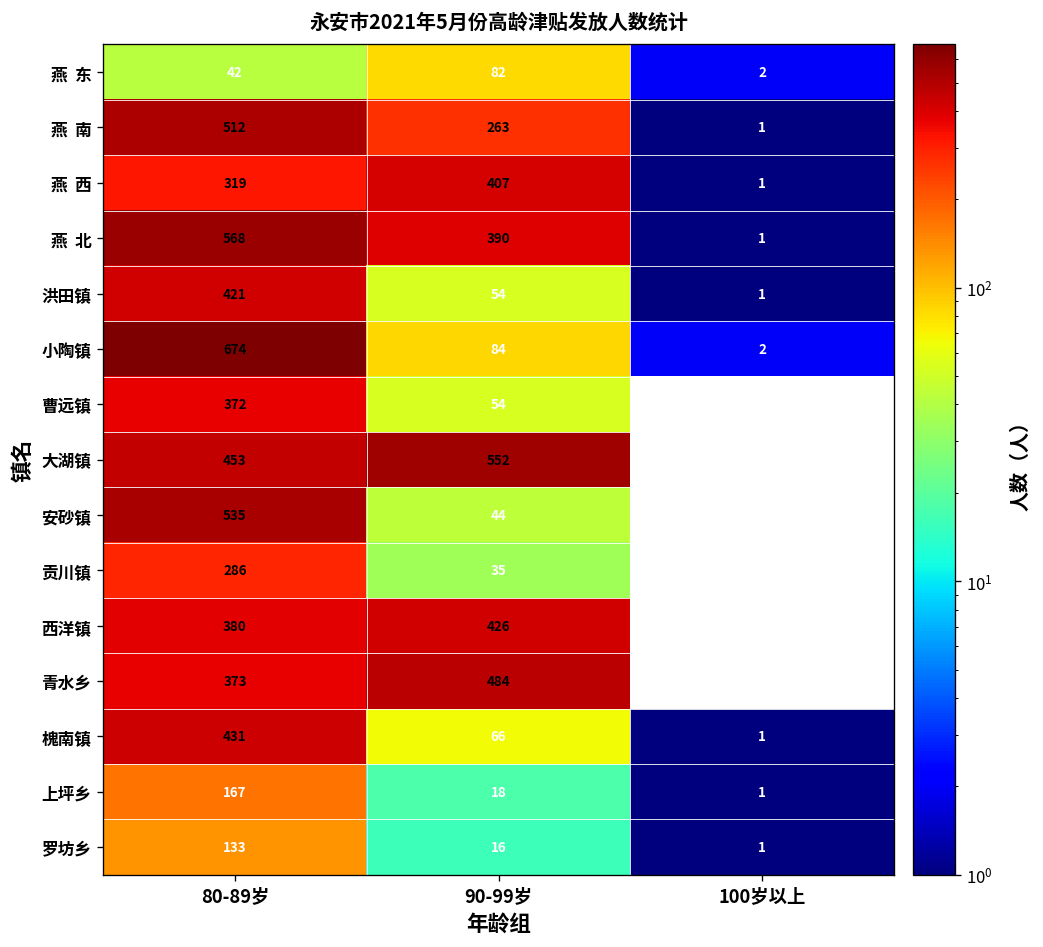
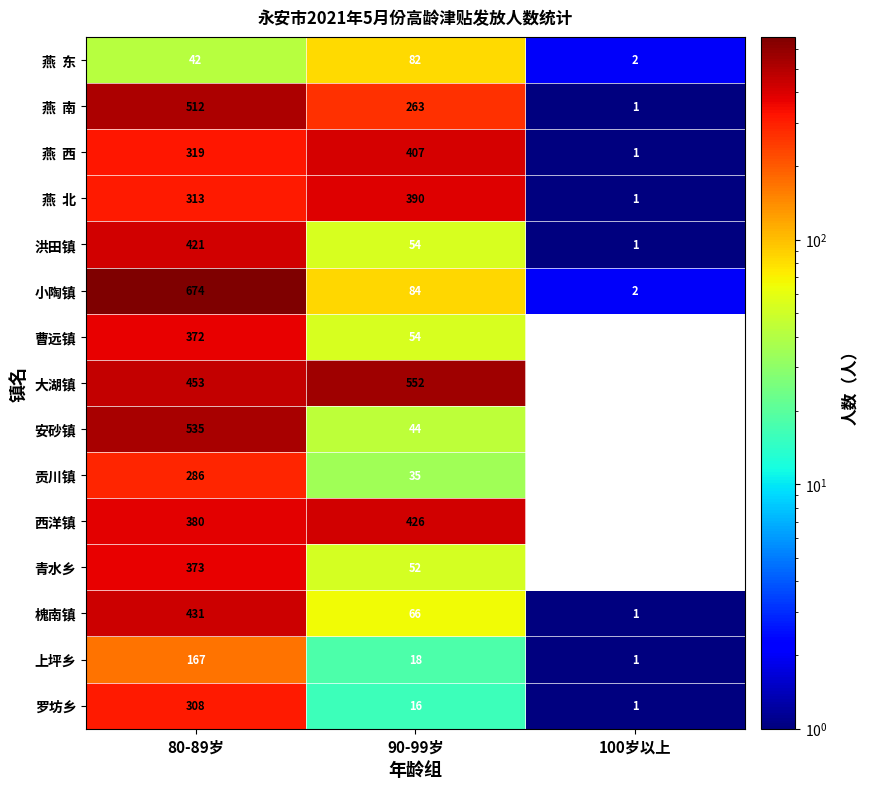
燕 北, 80-89岁: 568 -> 313
青水乡, 90-99岁: 484 -> 52
罗坊乡, 80-89岁: 133 -> 308
